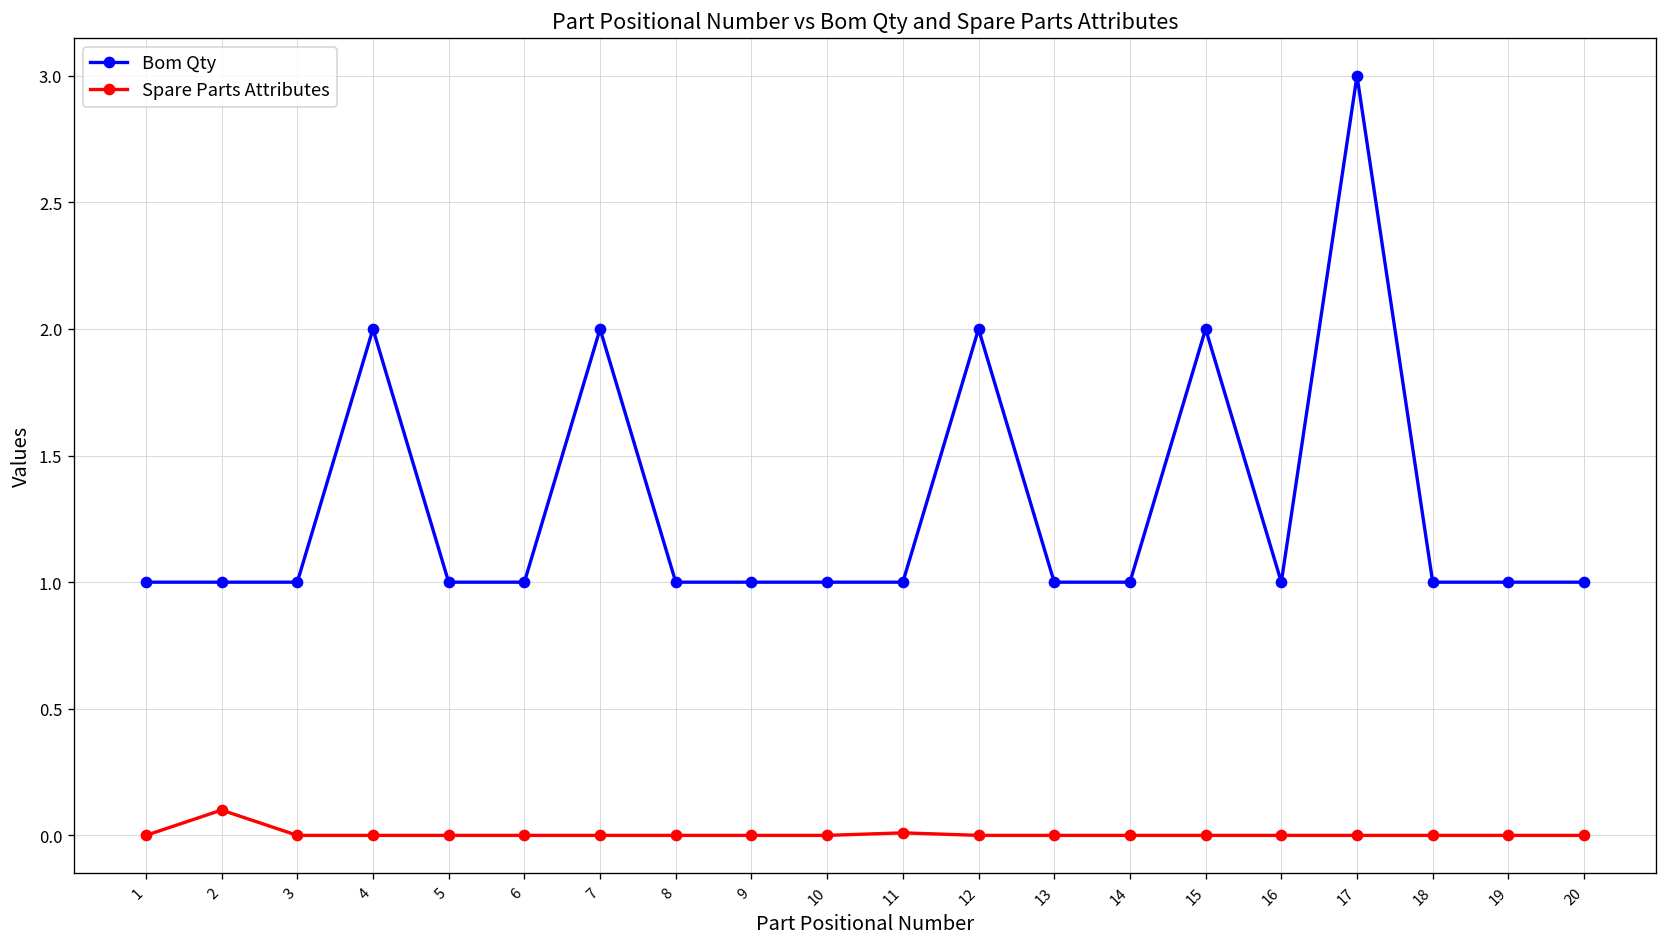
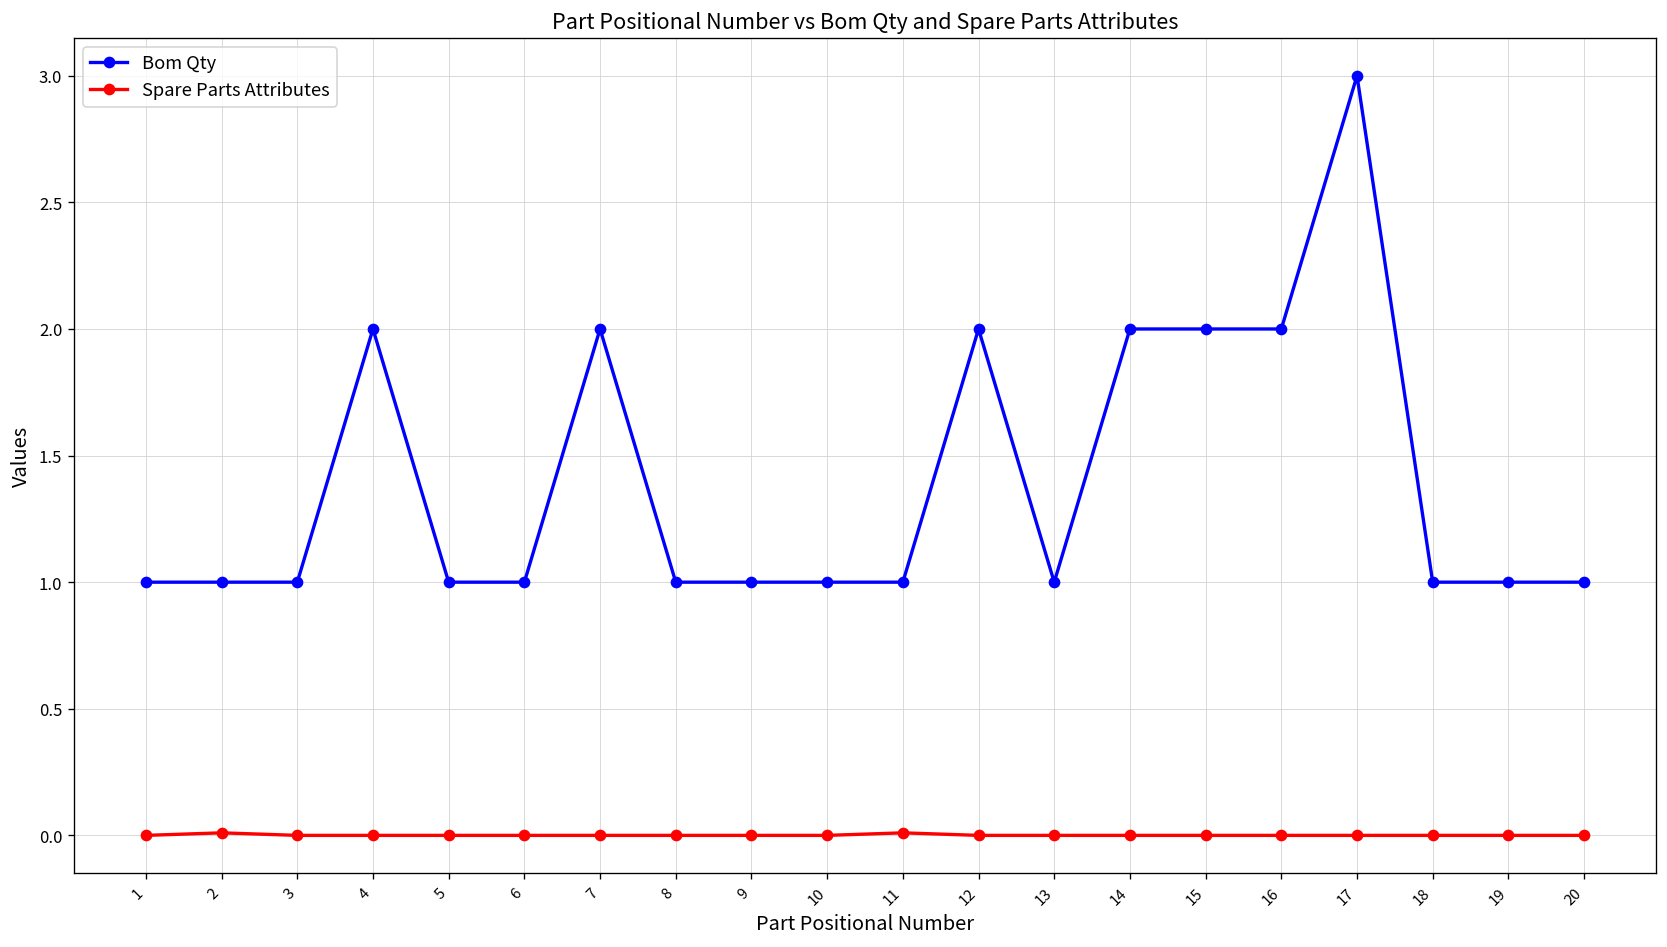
Spare Parts Attributes, 2: 0.10 -> 0.01
Bom Qty, 14: 1 -> 2
Bom Qty, 16: 1 -> 2
